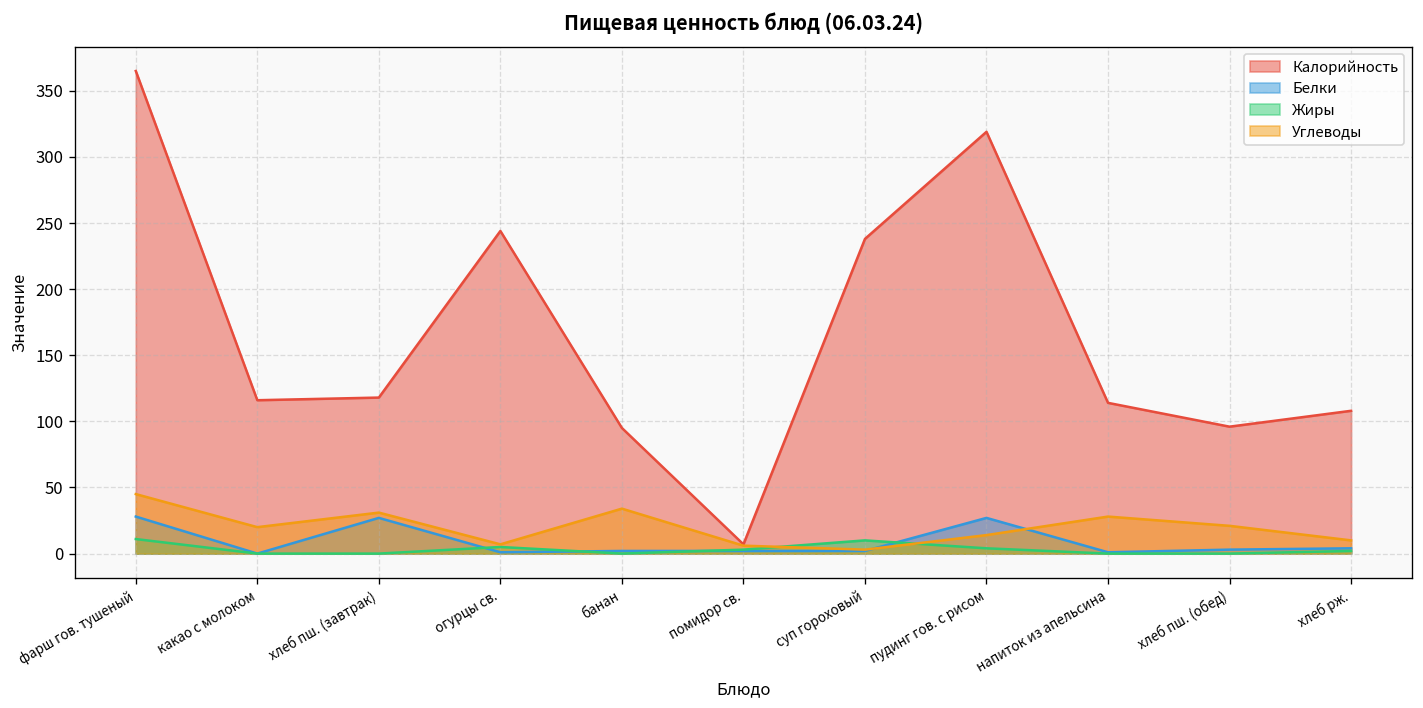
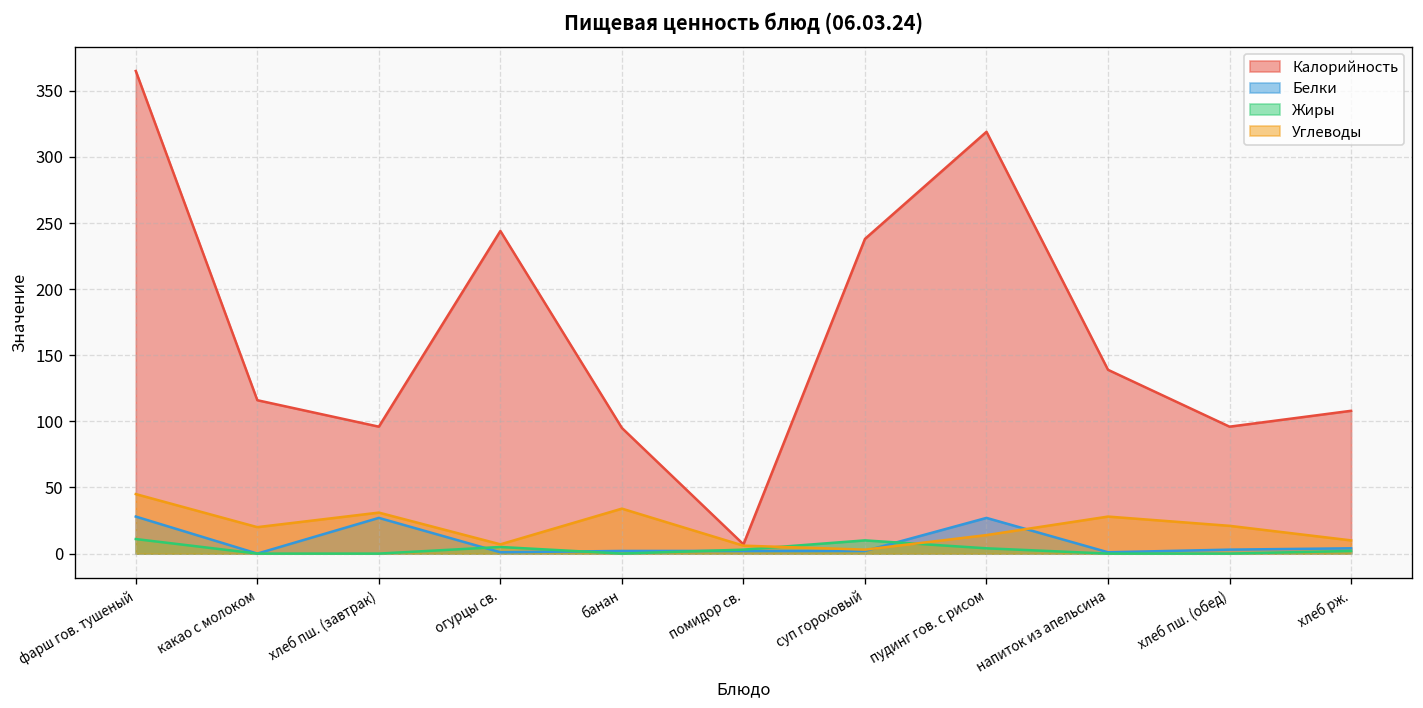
Калорийность, хлеб пш. (завтрак): 118 -> 96
Калорийность, напиток из апельсина: 114 -> 139
